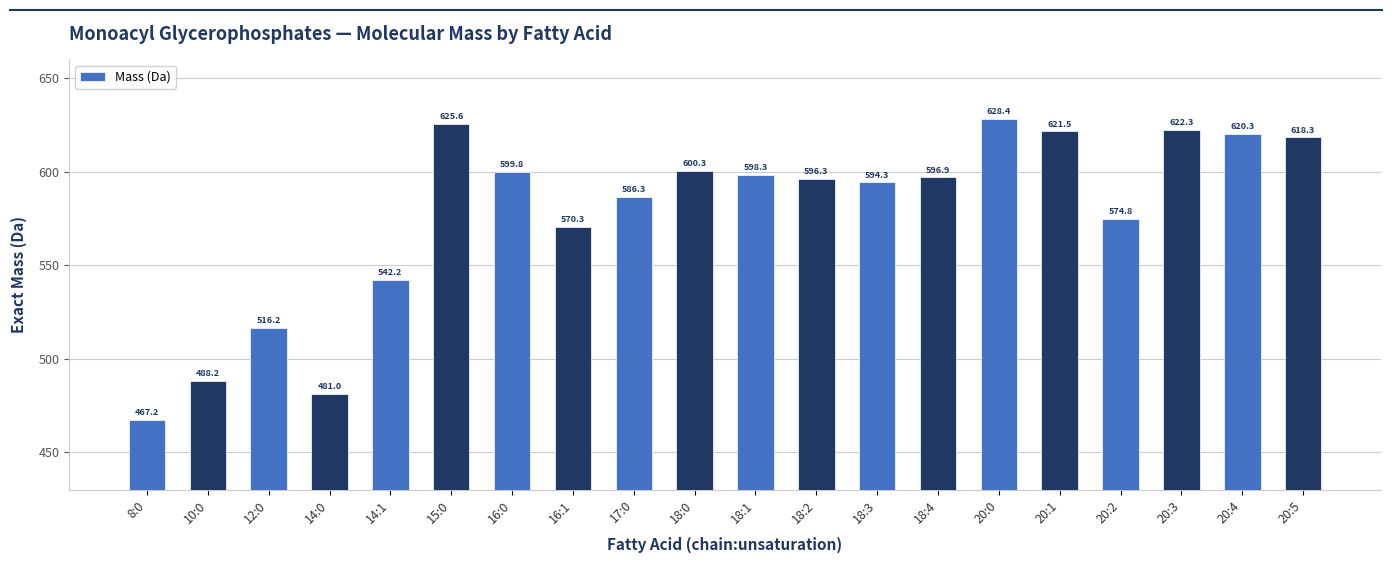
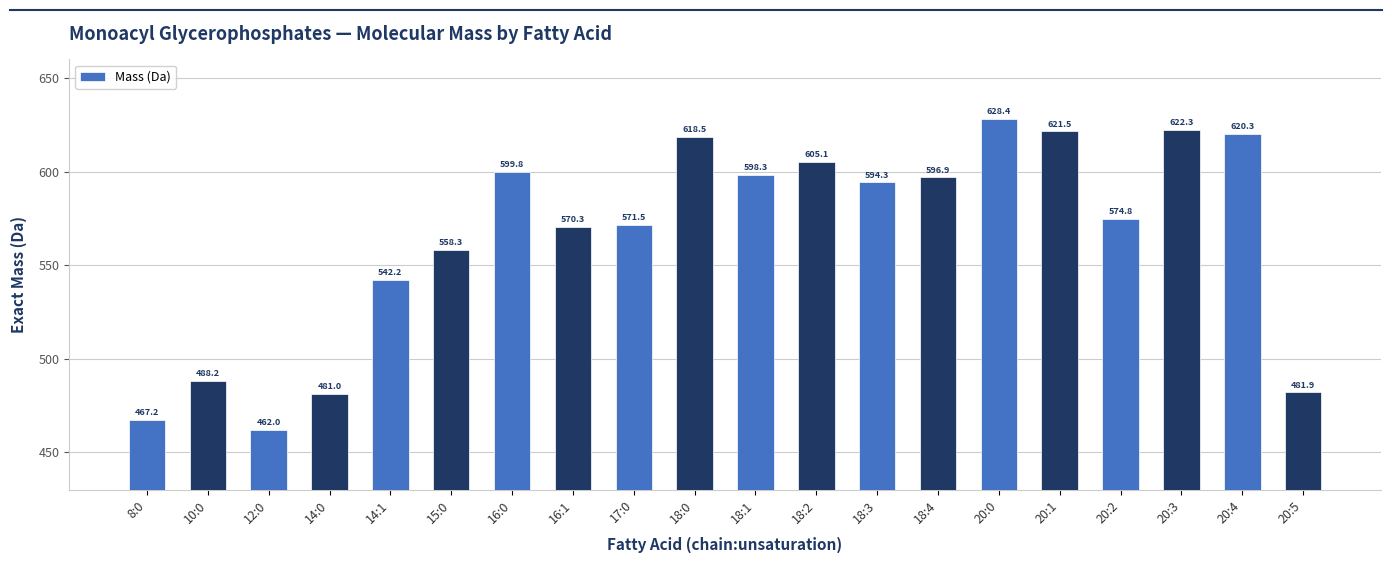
12:0: 516.2 -> 462.0
15:0: 625.6 -> 558.3
17:0: 586.3 -> 571.5
18:0: 600.3 -> 618.5
18:2: 596.3 -> 605.1
20:5: 618.3 -> 481.9
